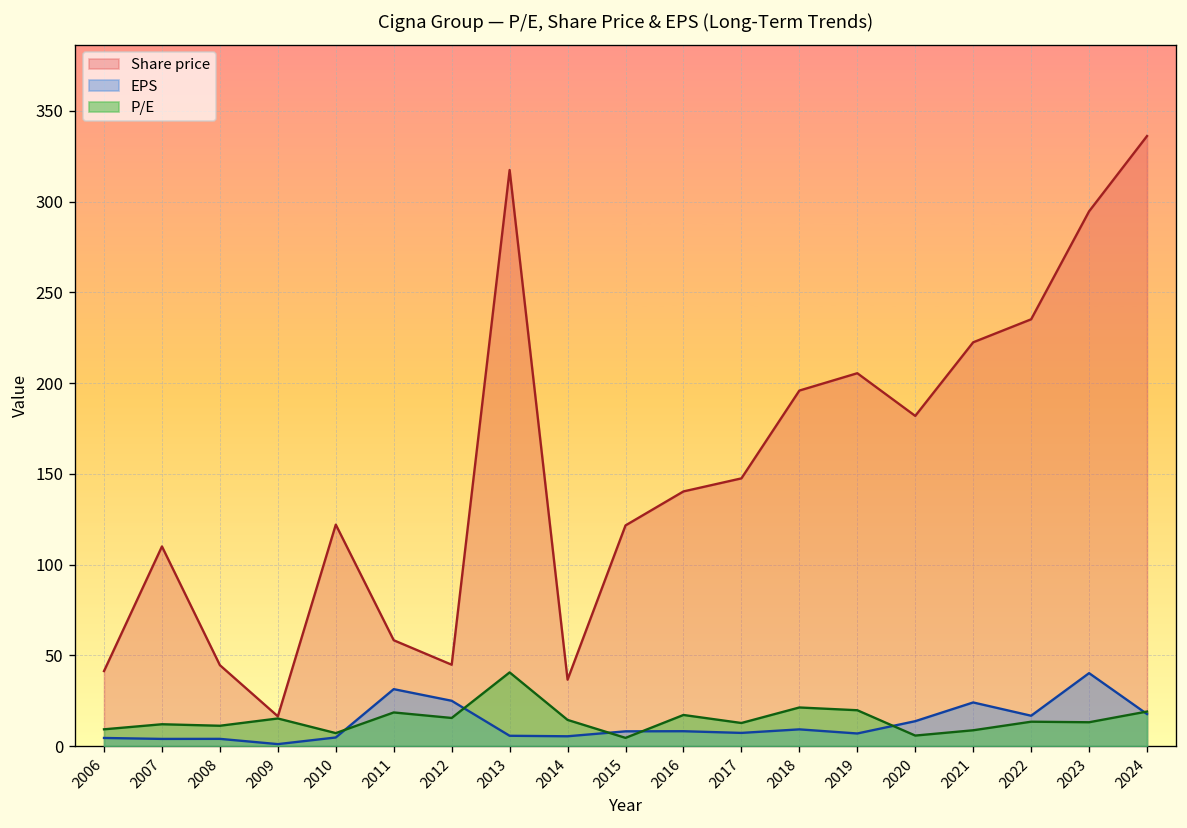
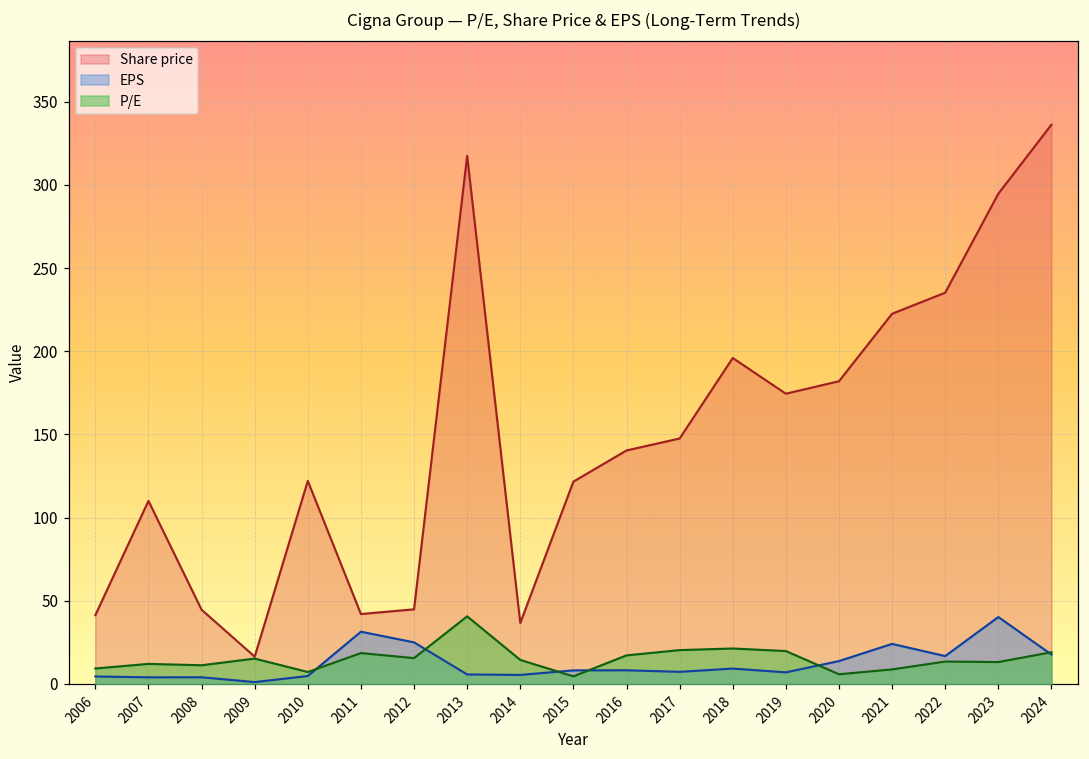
Share price, 2011: 58 -> 42
P/E, 2017: 13 -> 20
Share price, 2019: 205 -> 174
